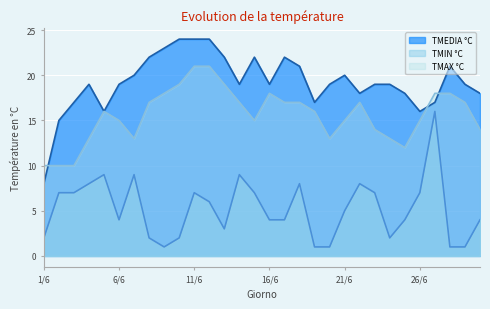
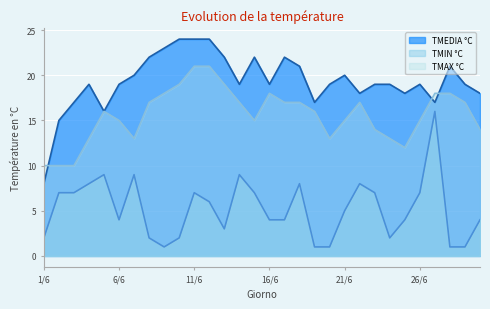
TMEDIA °C, 26/6: 16 -> 19
